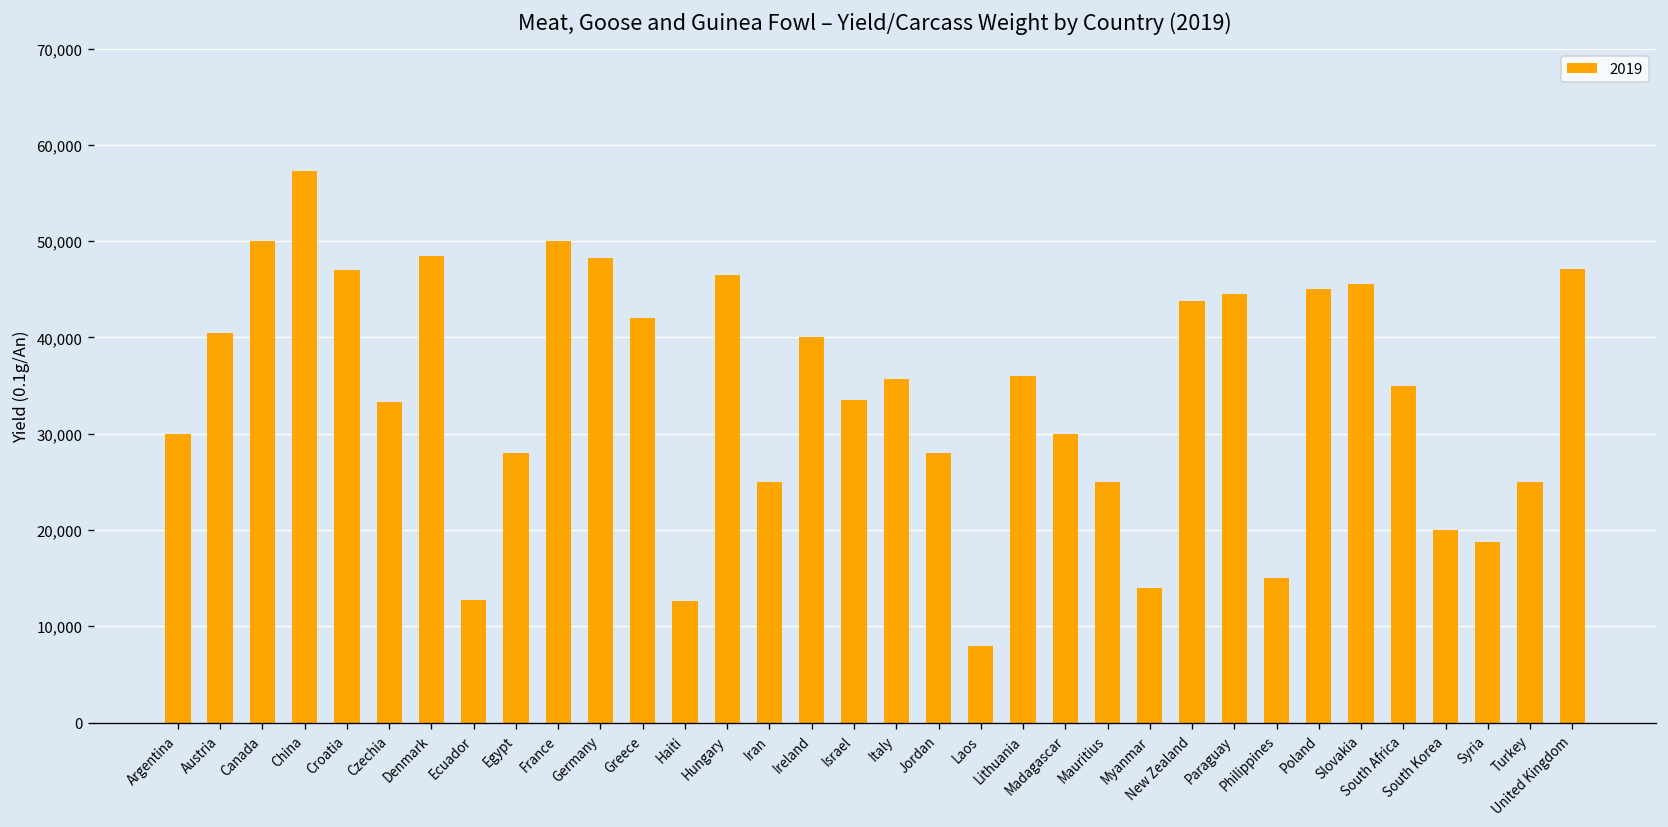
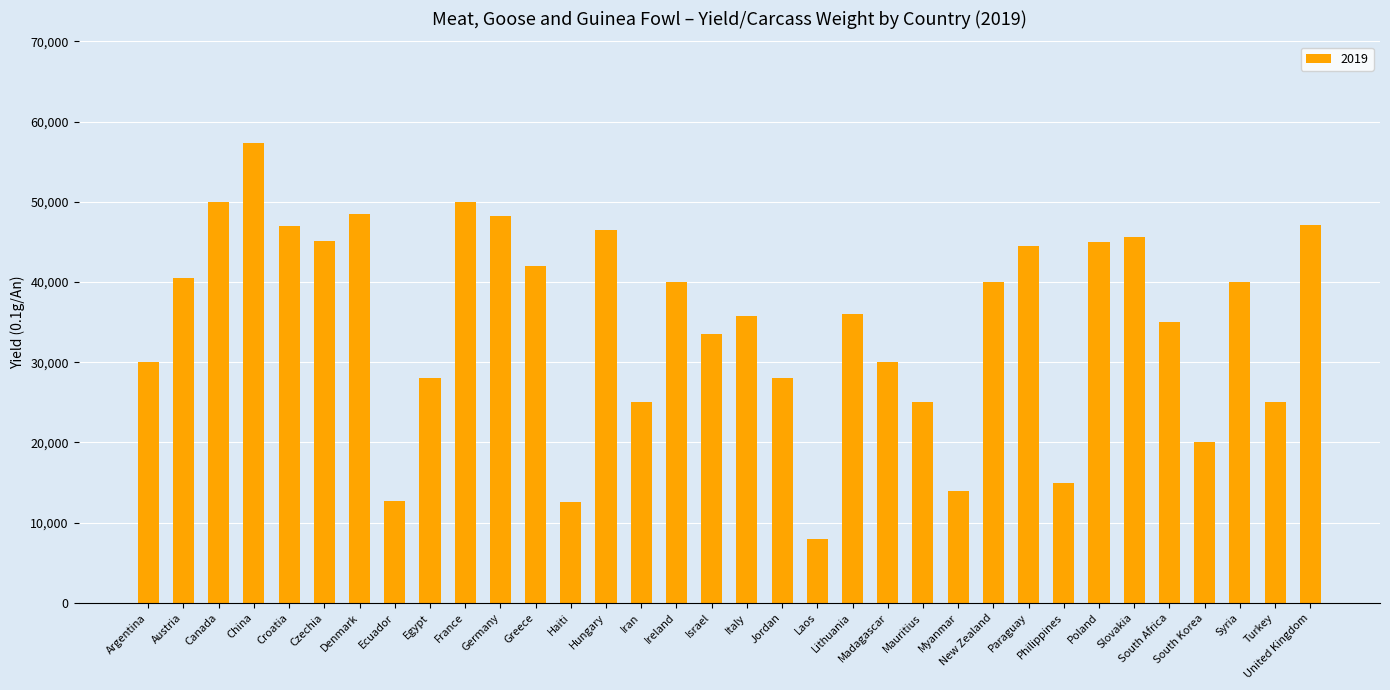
Czechia: 33,000 -> 45,000
New Zealand: 44,000 -> 40,000
Syria: 19,000 -> 40,000
